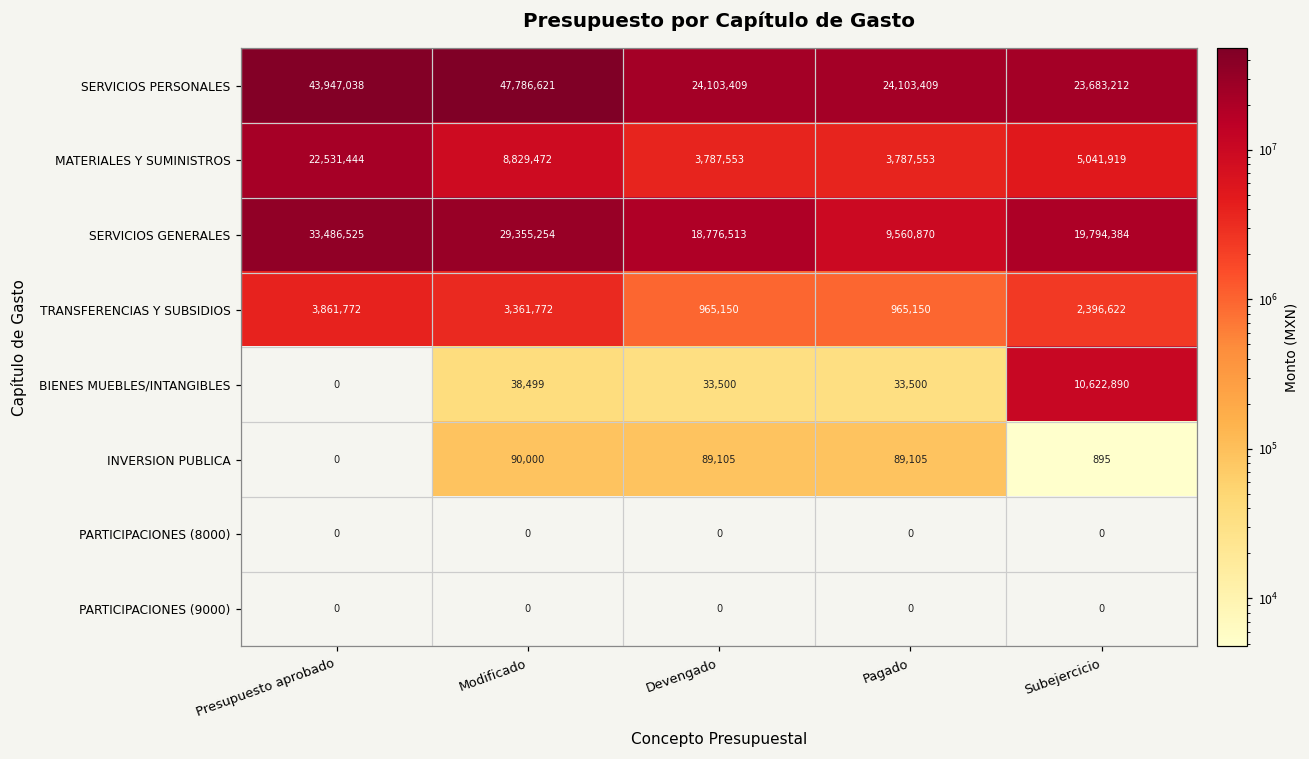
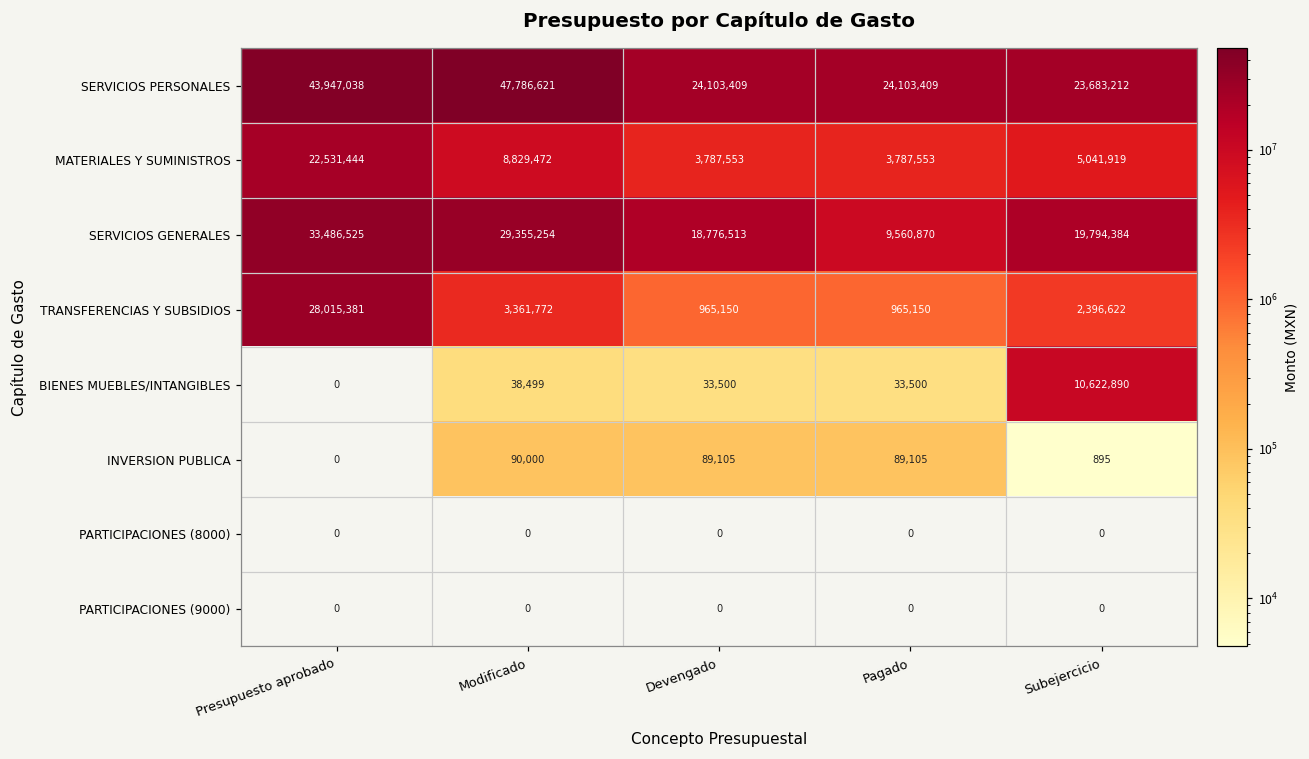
TRANSFERENCIAS Y SUBSIDIOS, Presupuesto aprobado: 3,861,772 -> 28,015,381
